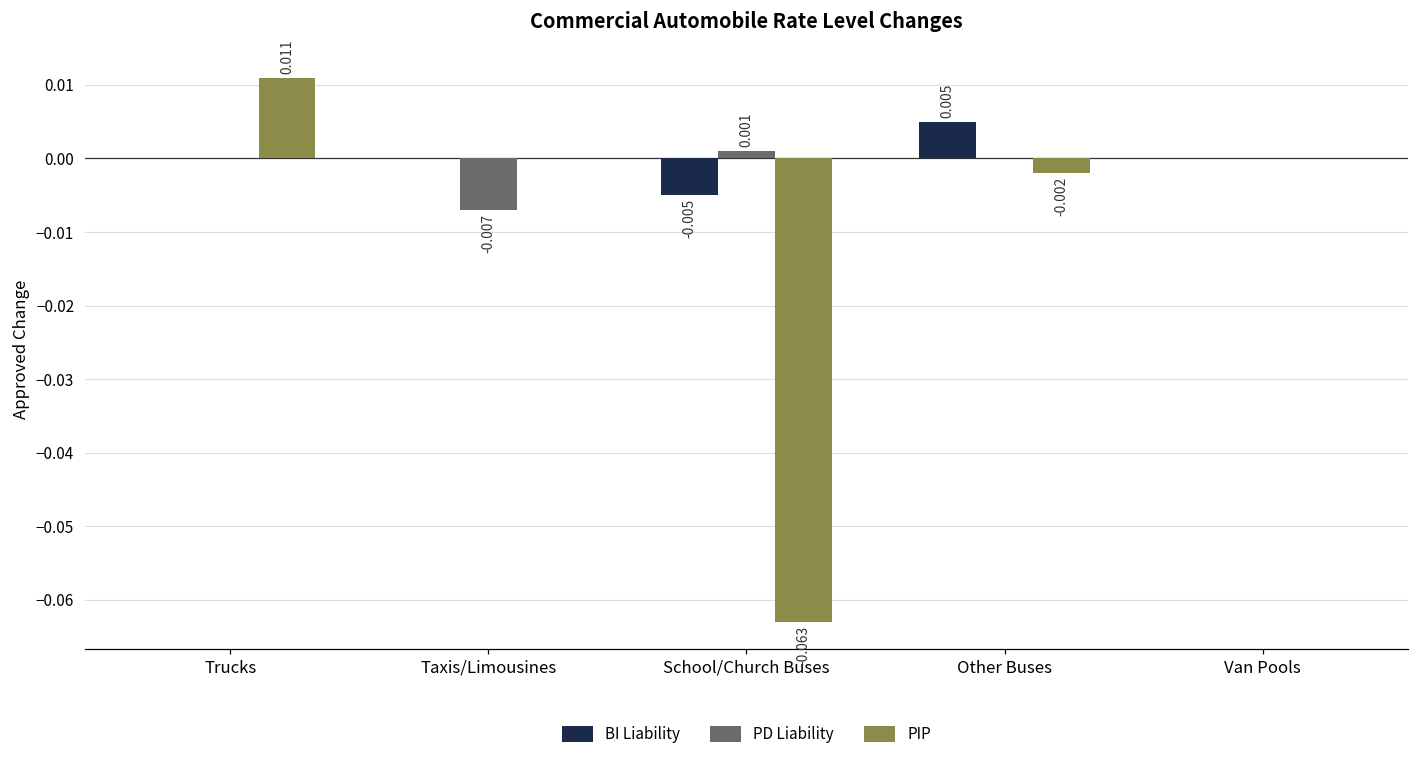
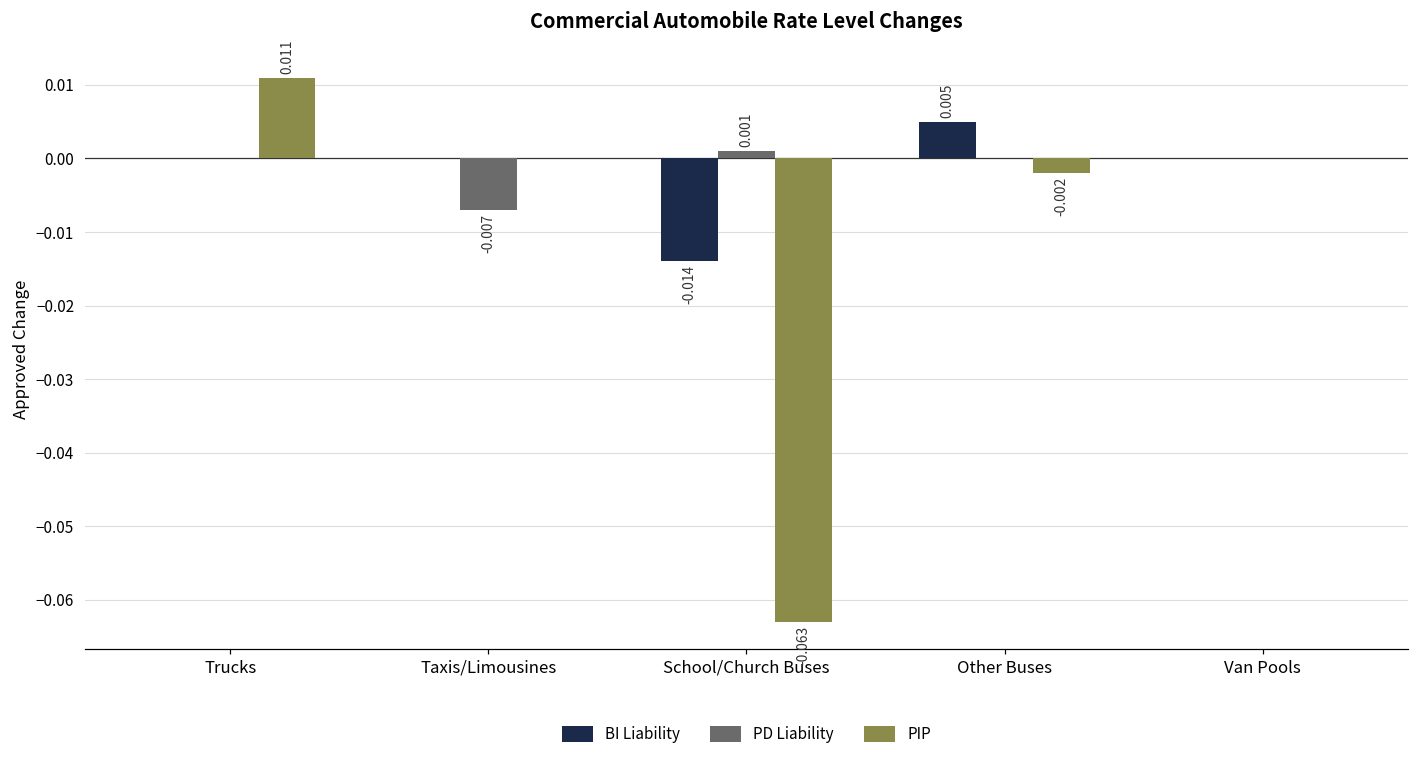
BI Liability, School/Church Buses: -0.005 -> -0.014
